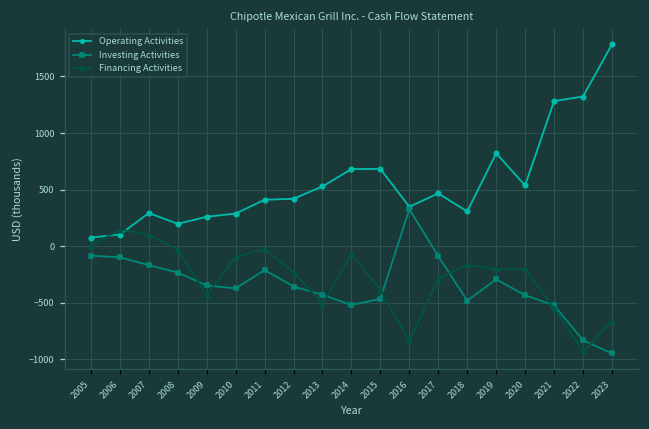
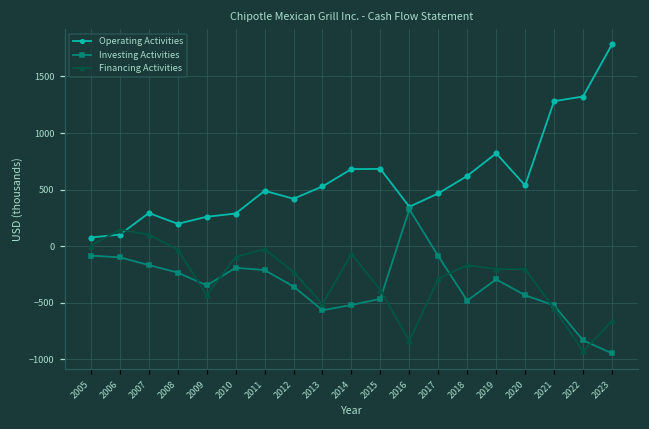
Investing Activities, 2010: -370 -> -190
Operating Activities, 2011: 410 -> 490
Investing Activities, 2013: -430 -> -560
Operating Activities, 2018: 310 -> 620
